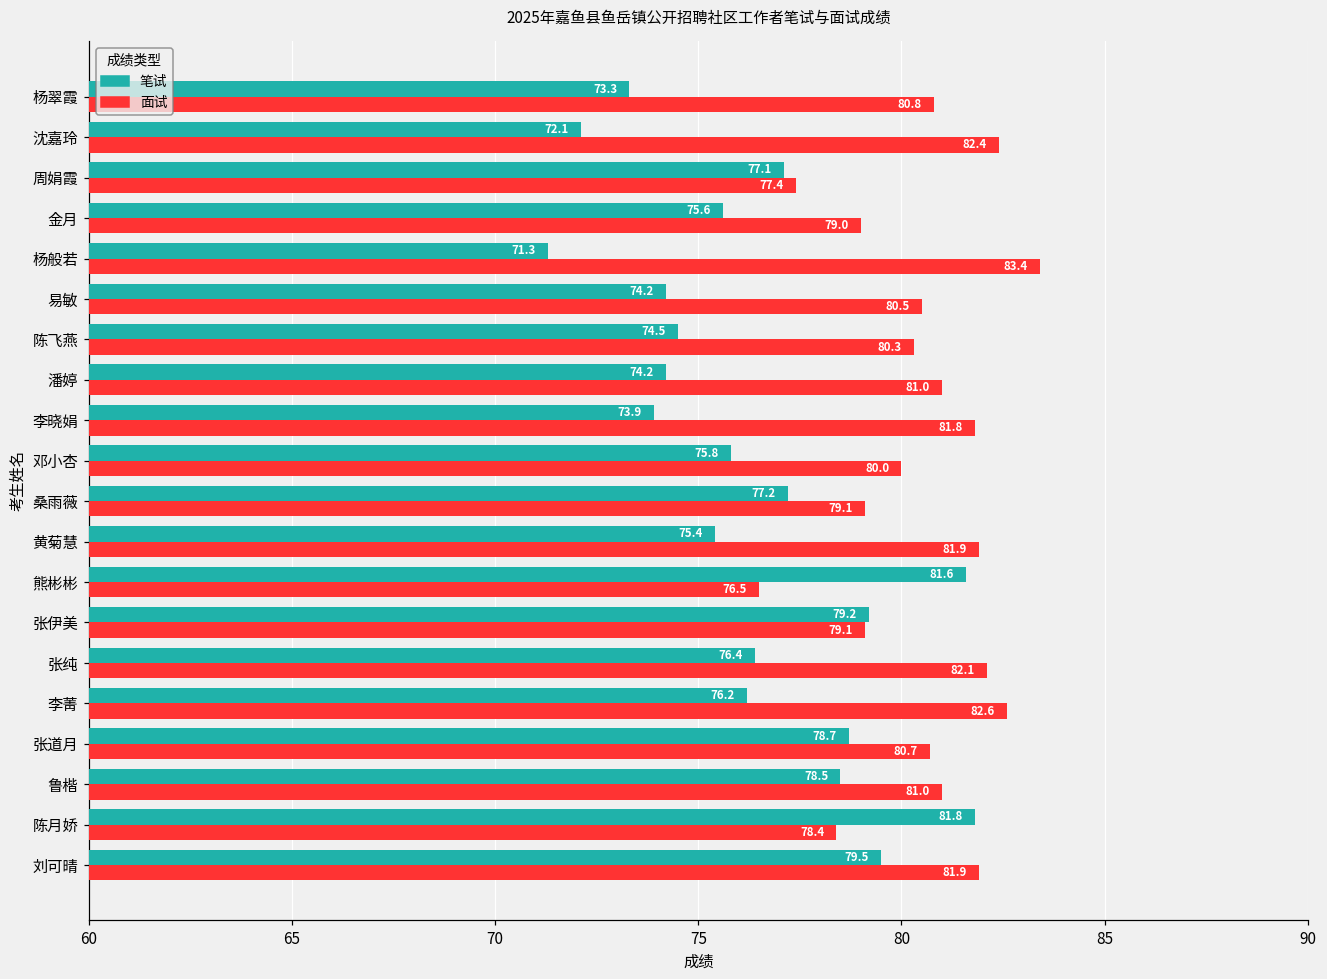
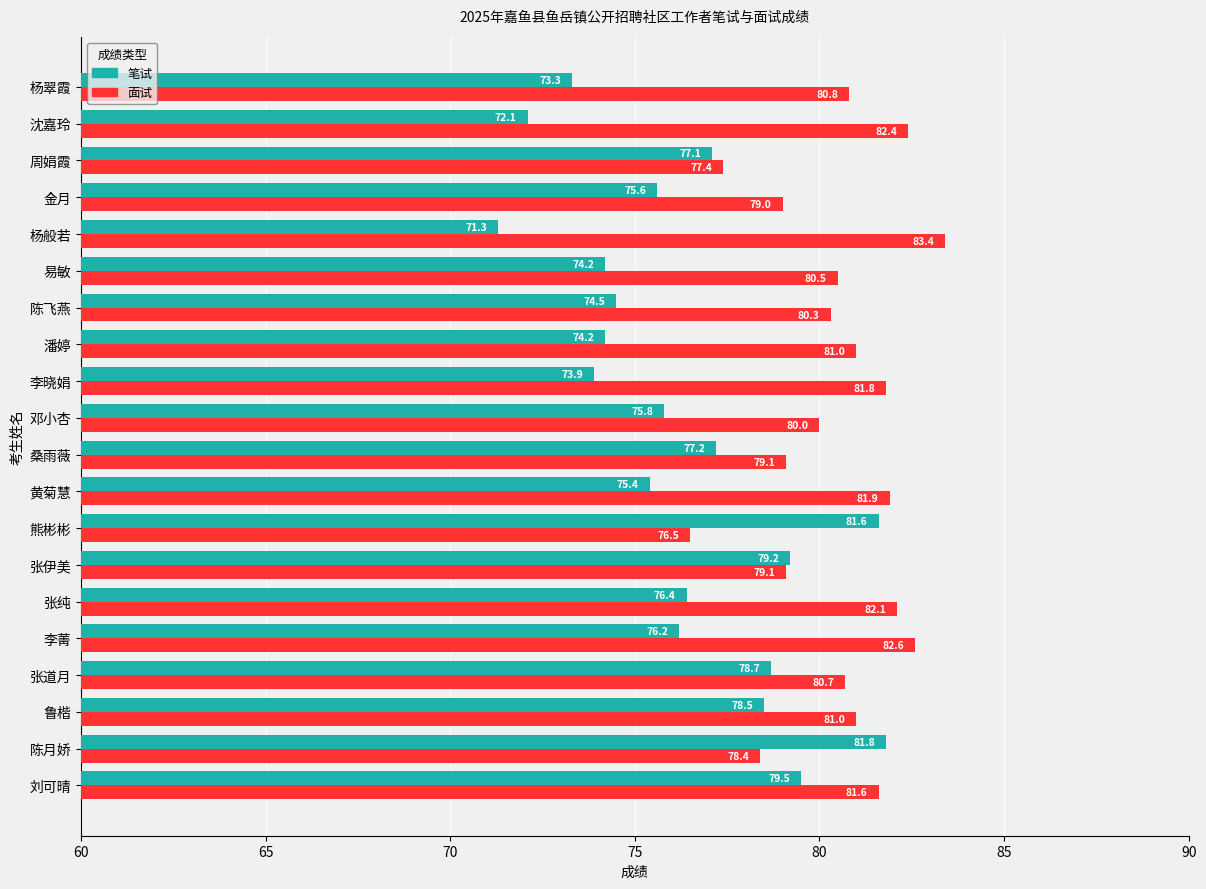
面试, 刘可晴: 81.9 -> 81.6
